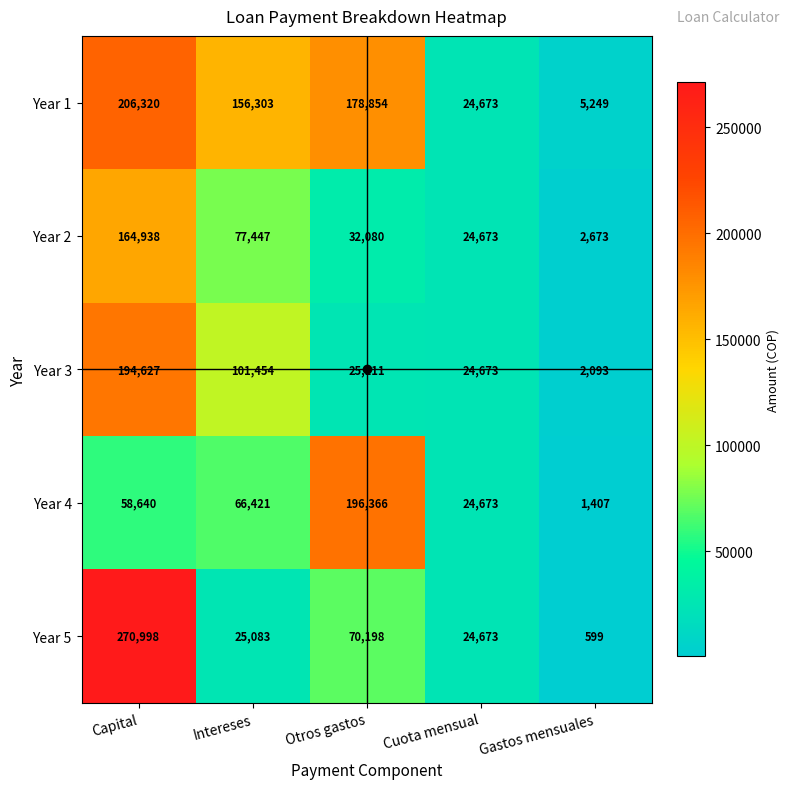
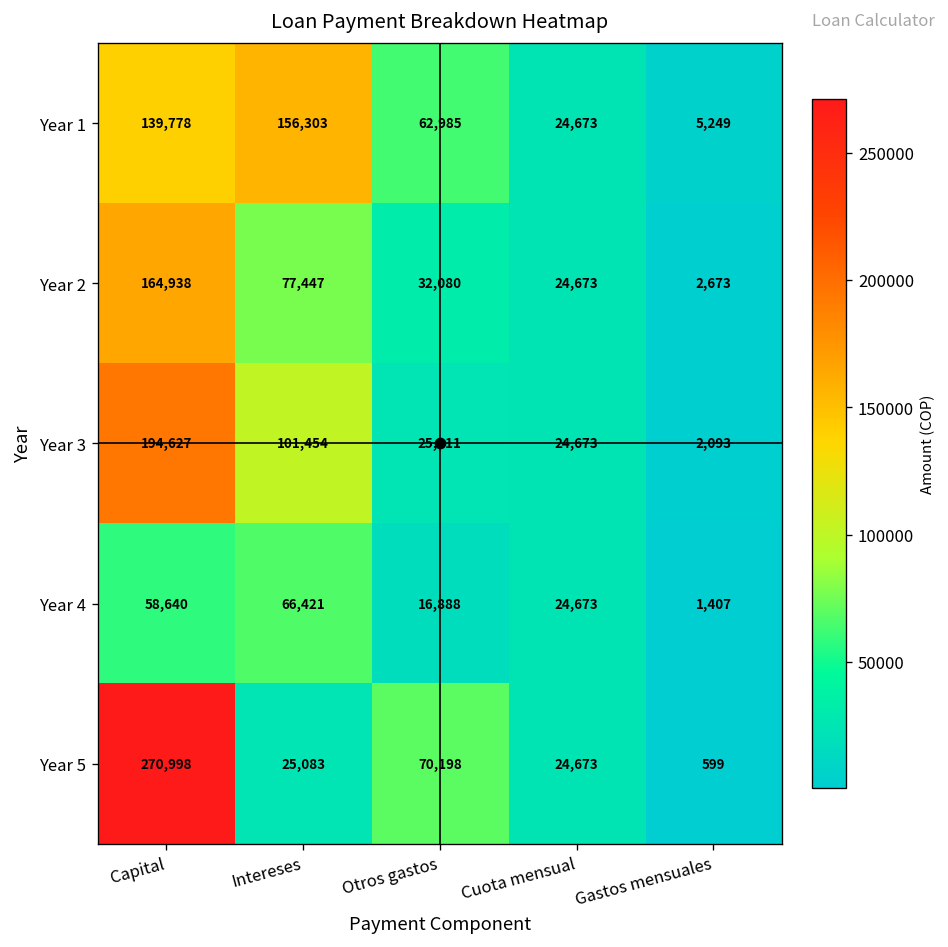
Year 1, Capital: 206,320 -> 139,778
Year 1, Otros gastos: 178,854 -> 62,985
Year 4, Otros gastos: 196,366 -> 16,888
